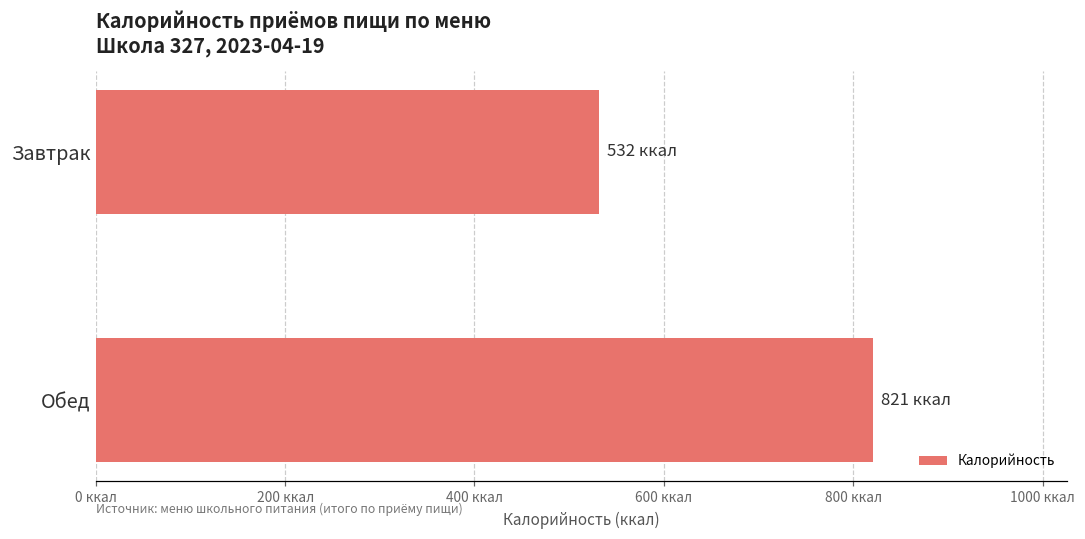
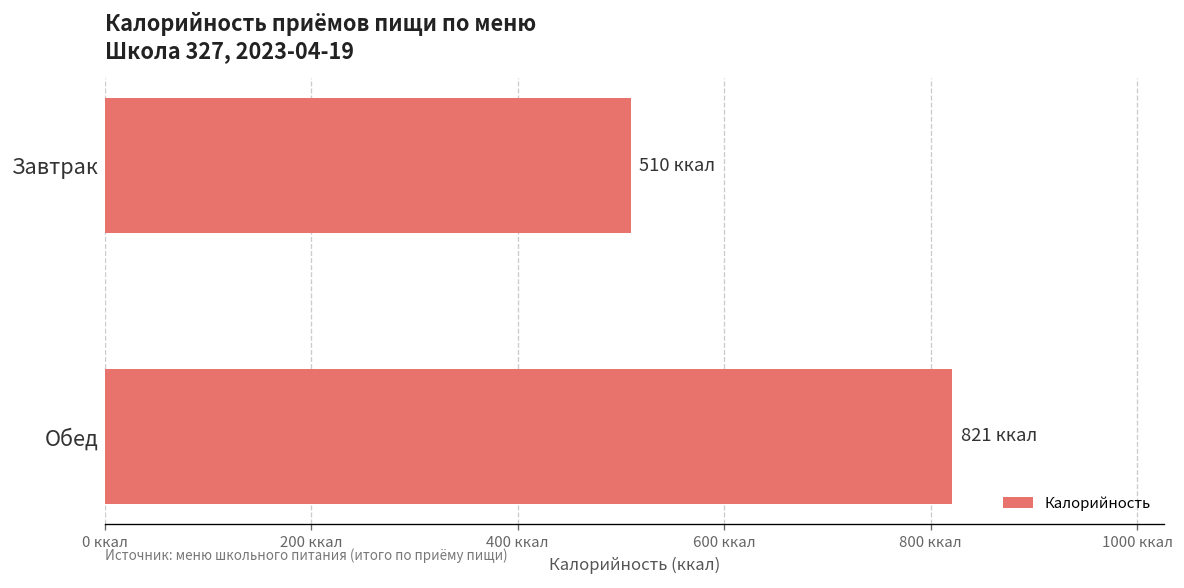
Завтрак: 532 -> 510
